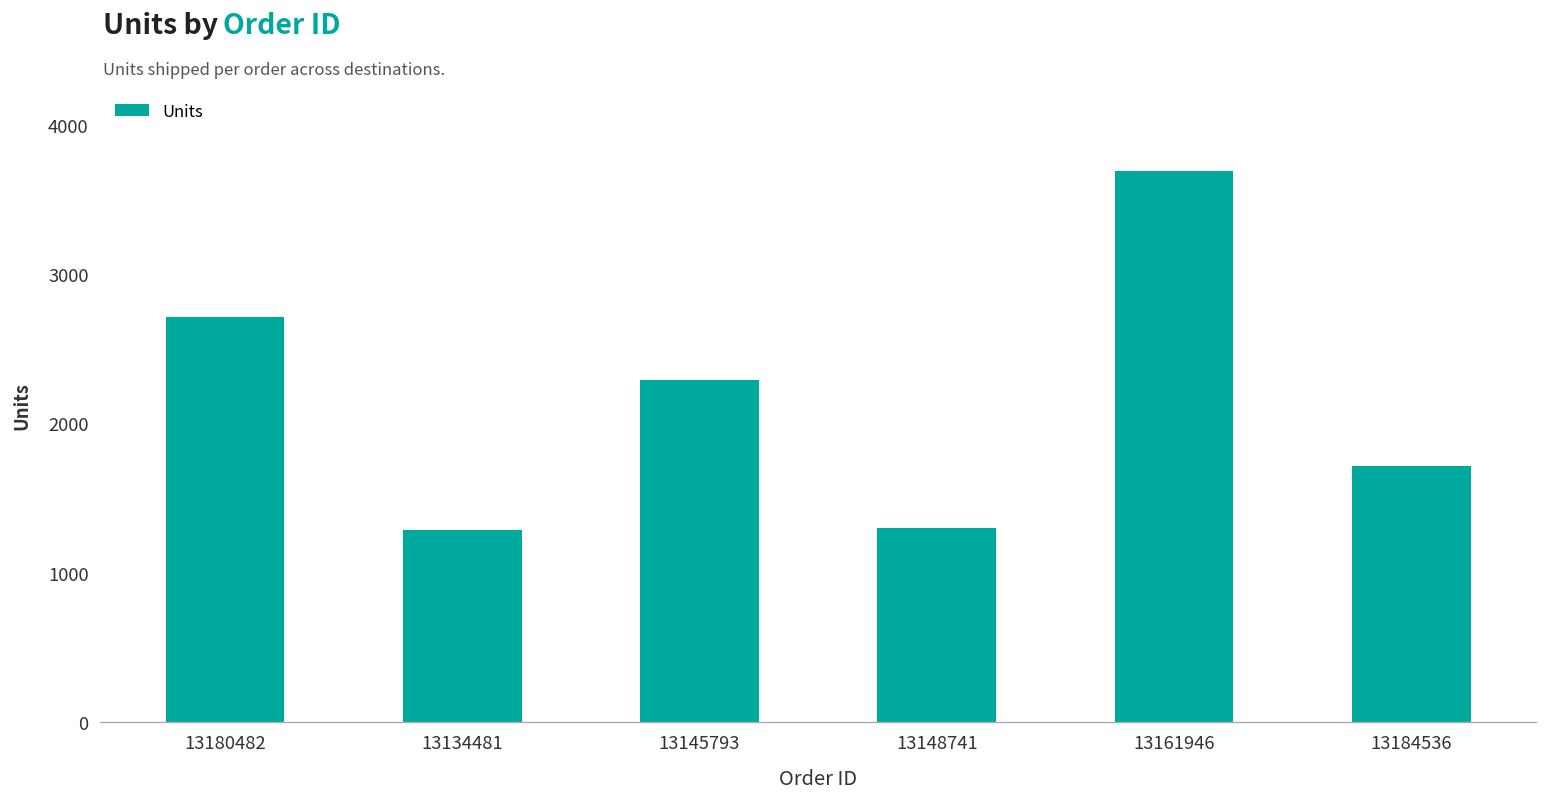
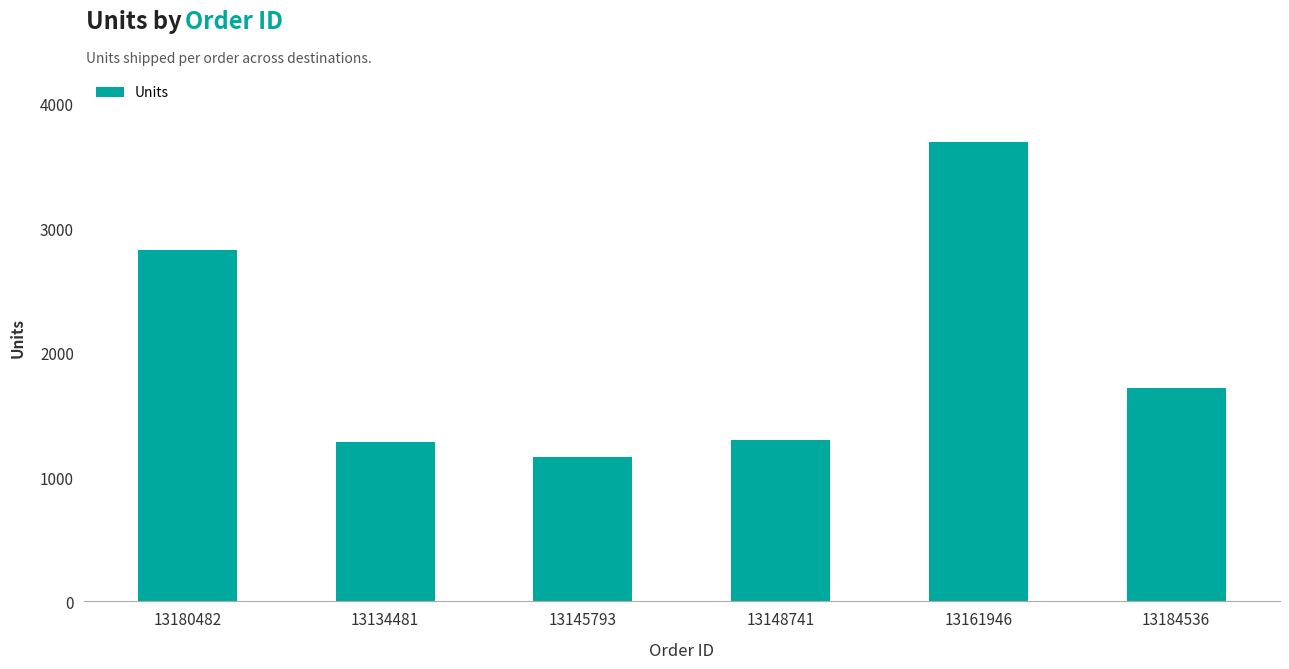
13180482: 2710 -> 2830
13145793: 2290 -> 1170
